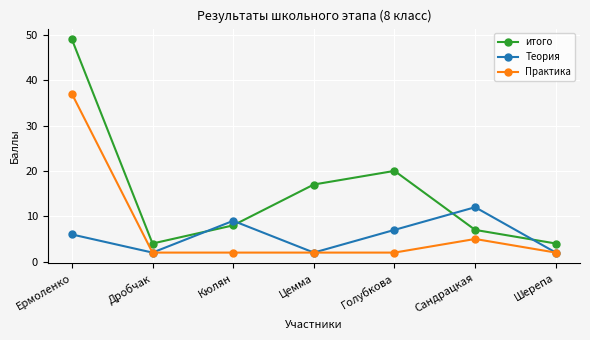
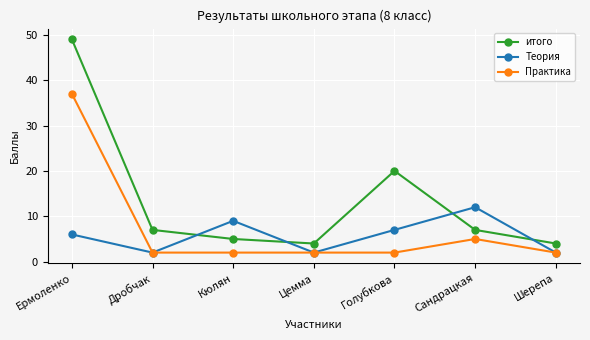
итого, Дробчак: 4 -> 7
итого, Кюлян: 8 -> 5
итого, Цемма: 17 -> 4
